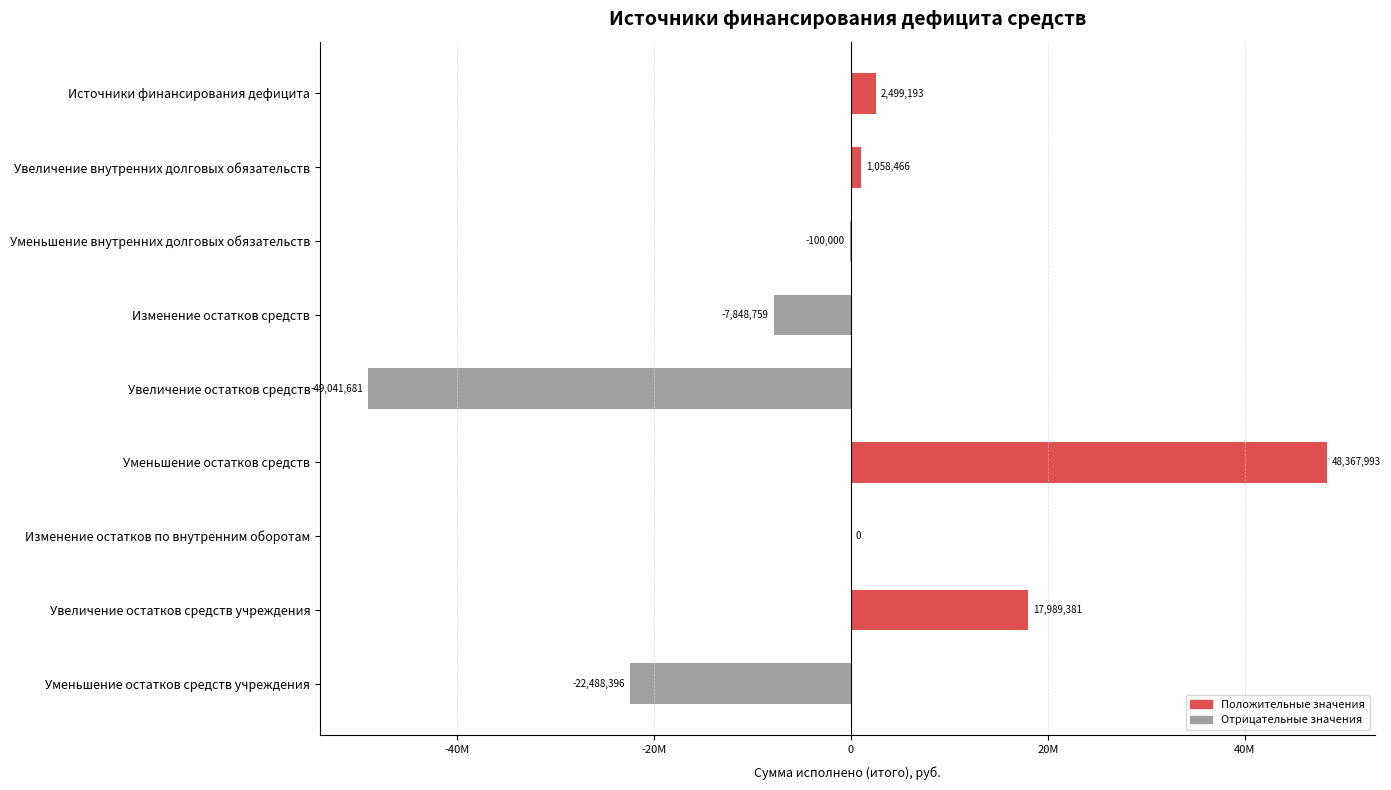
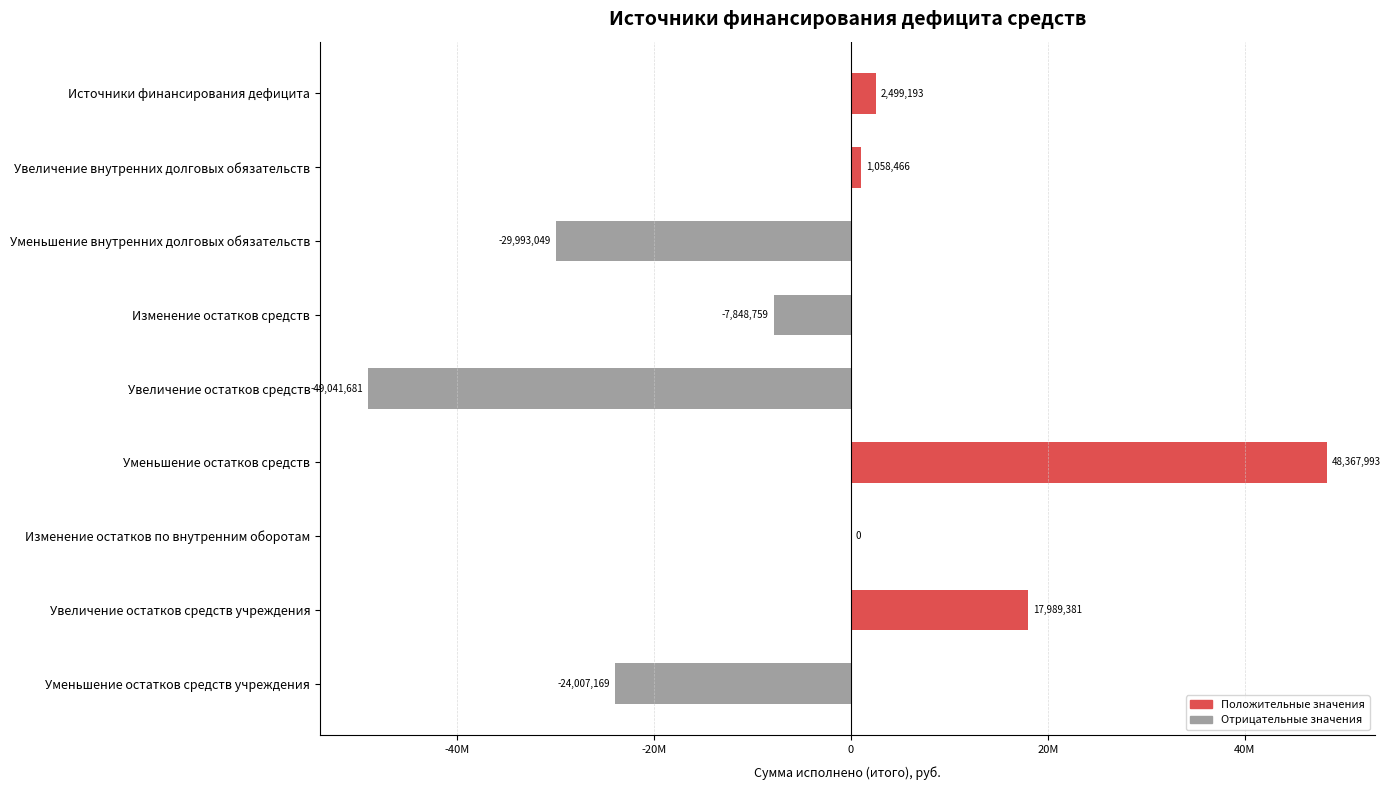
Уменьшение внутренних долговых обязательств: -100,000 -> -29,993,049
Уменьшение остатков средств учреждения: -22,488,396 -> -24,007,169
